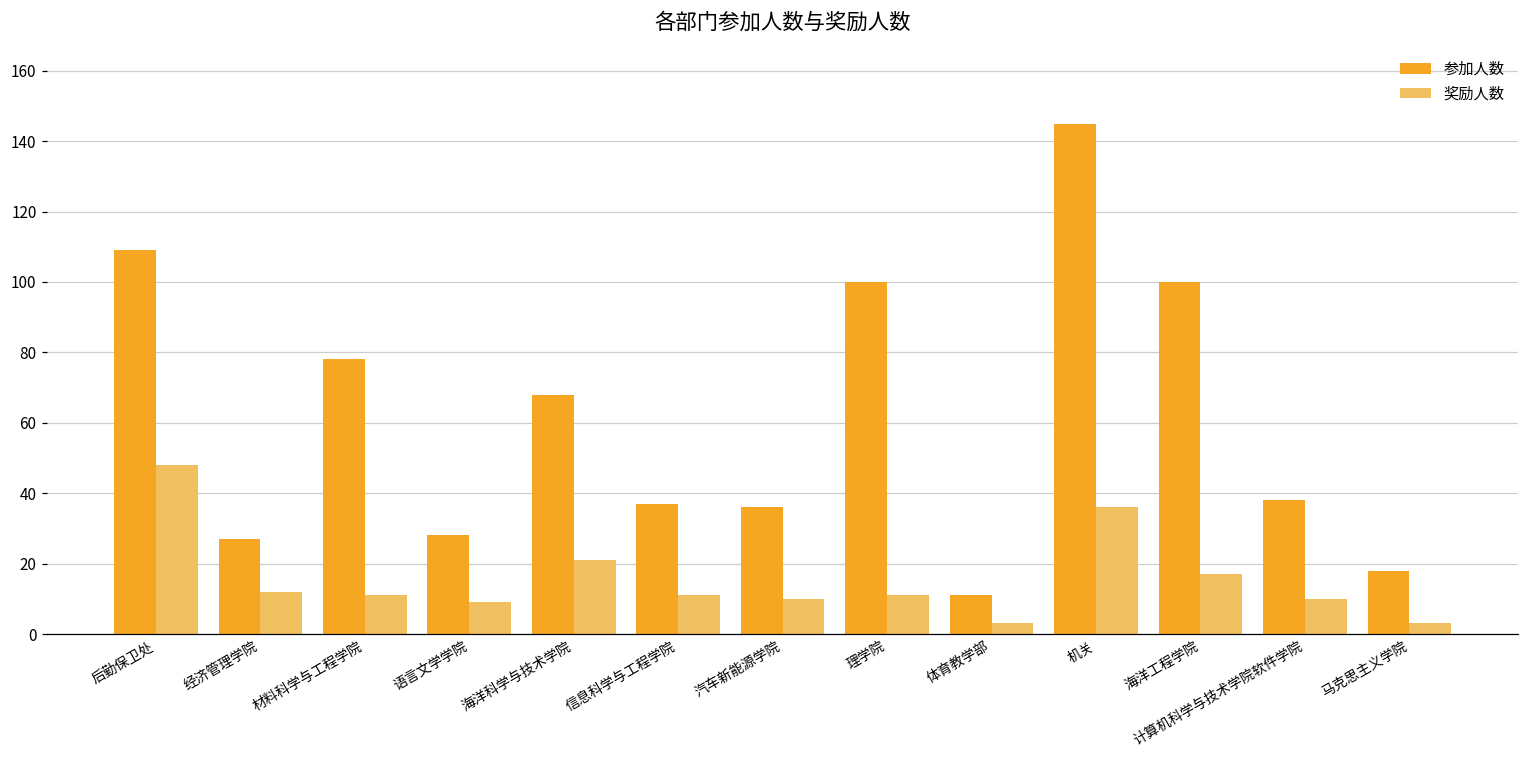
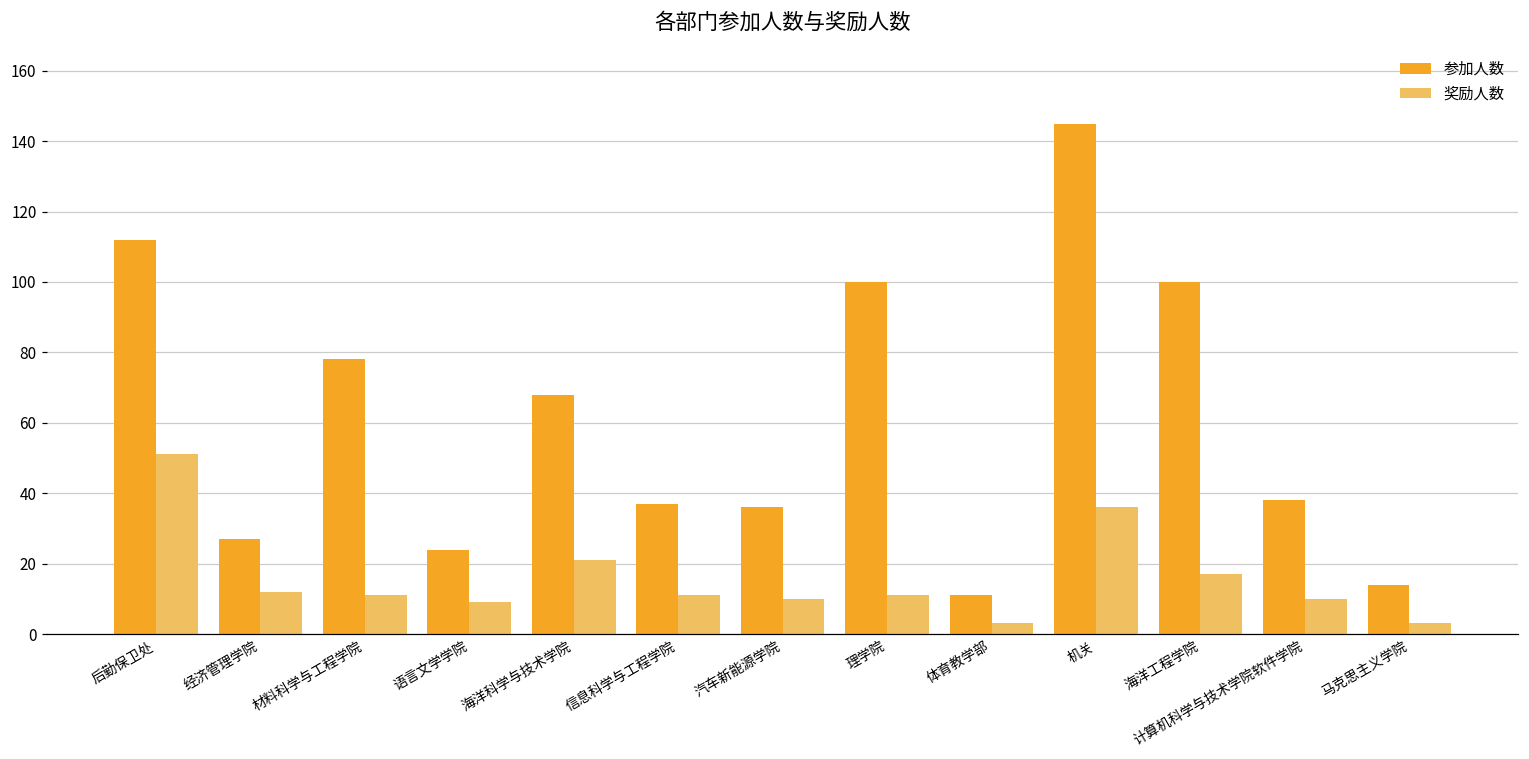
参加人数, 后勤保卫处: 109 -> 112
奖励人数, 后勤保卫处: 48 -> 51
参加人数, 语言文学学院: 28 -> 24
参加人数, 马克思主义学院: 18 -> 14
